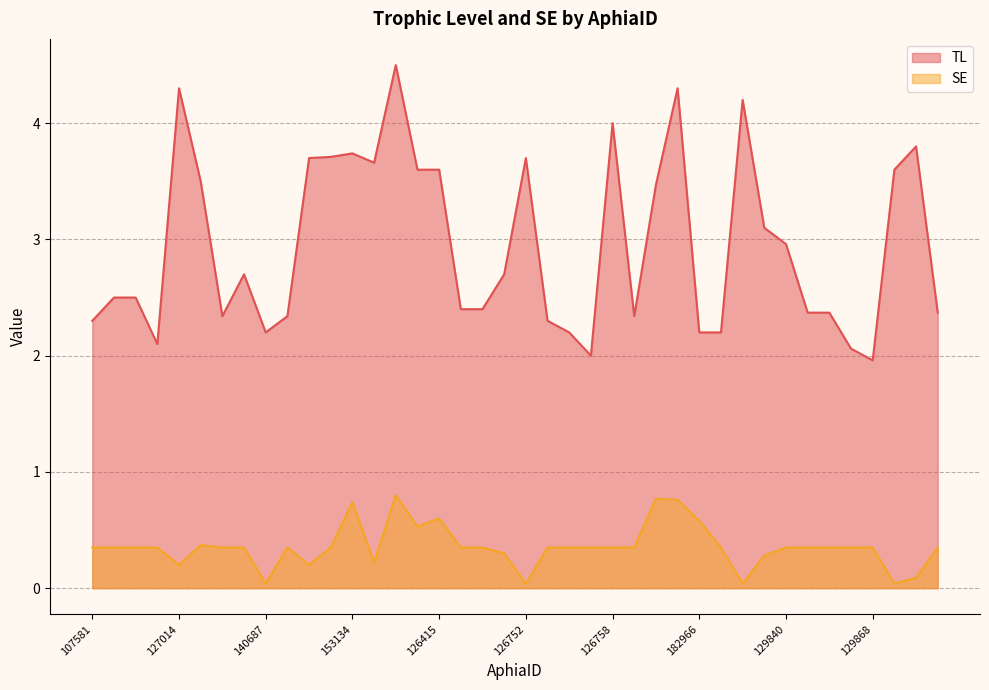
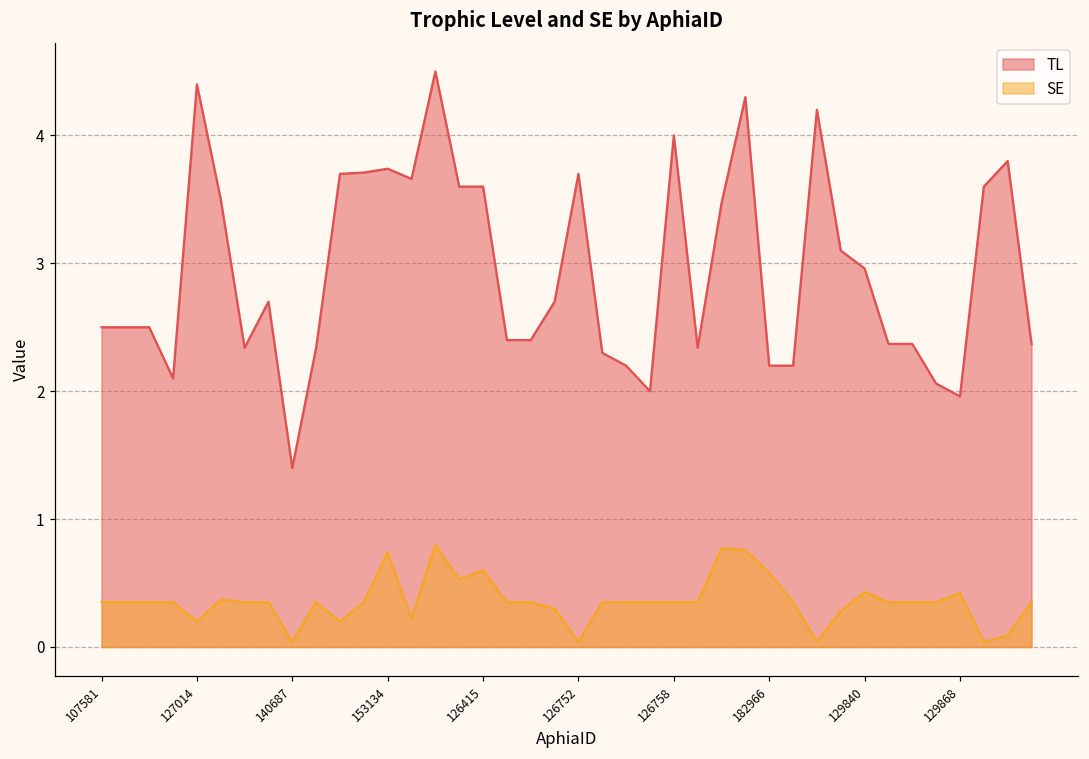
TL, 107581: 2.3 -> 2.5
TL, 127014: 4.3 -> 4.4
TL, 140687: 2.2 -> 1.4
SE, 129840: 0.35 -> 0.43
SE, 129868: 0.35 -> 0.42
